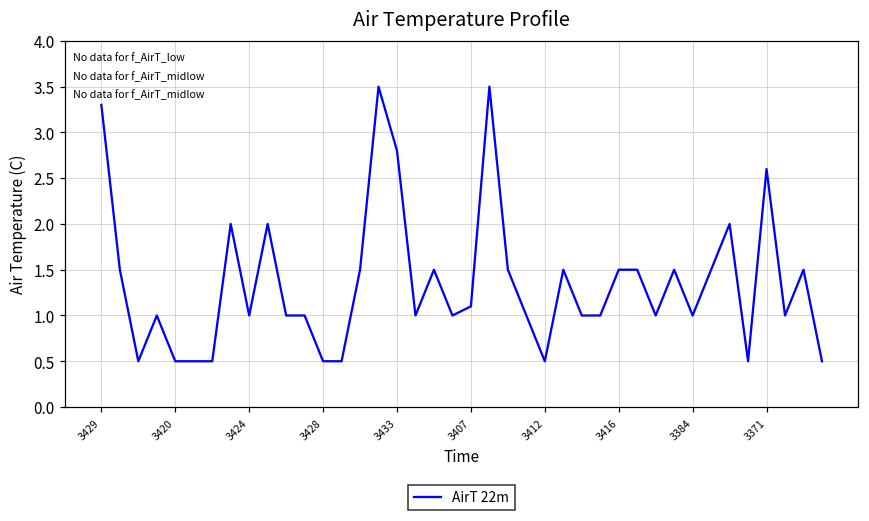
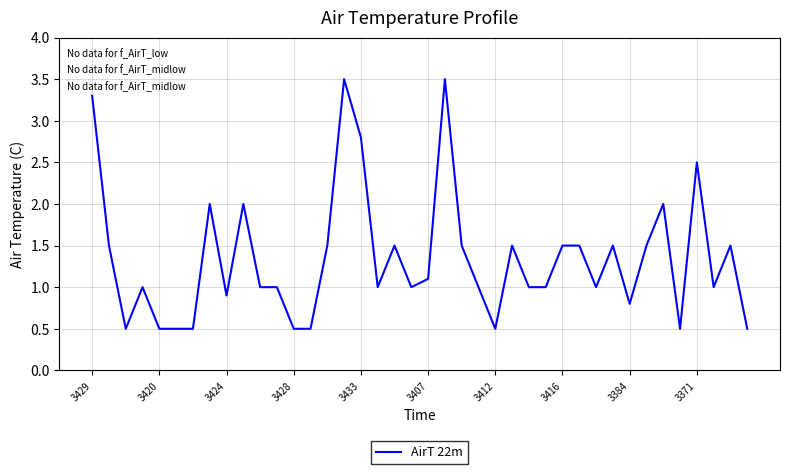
3424: 1.0 -> 0.9
3384: 1.0 -> 0.8
3371: 2.6 -> 2.5
